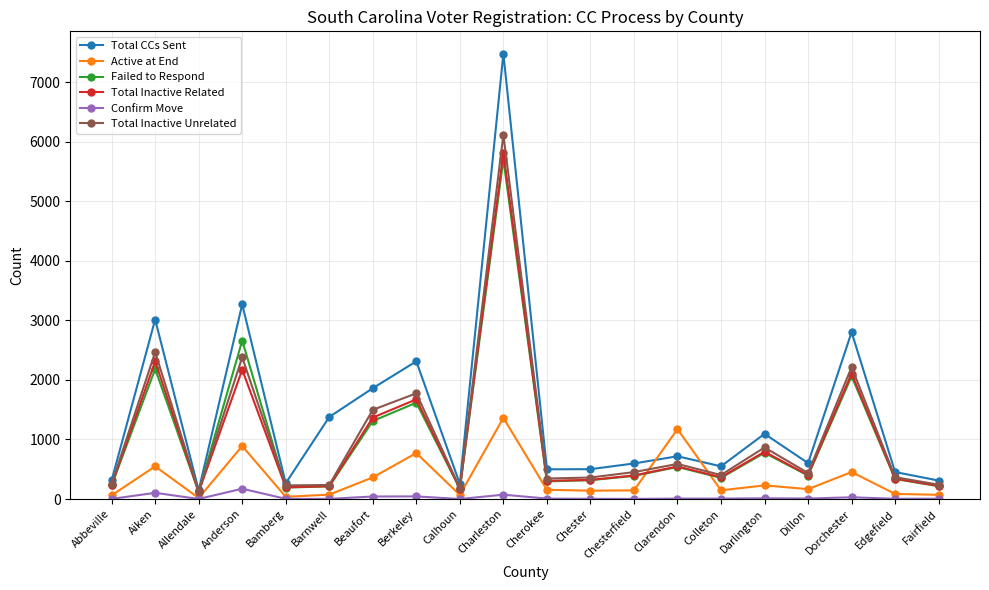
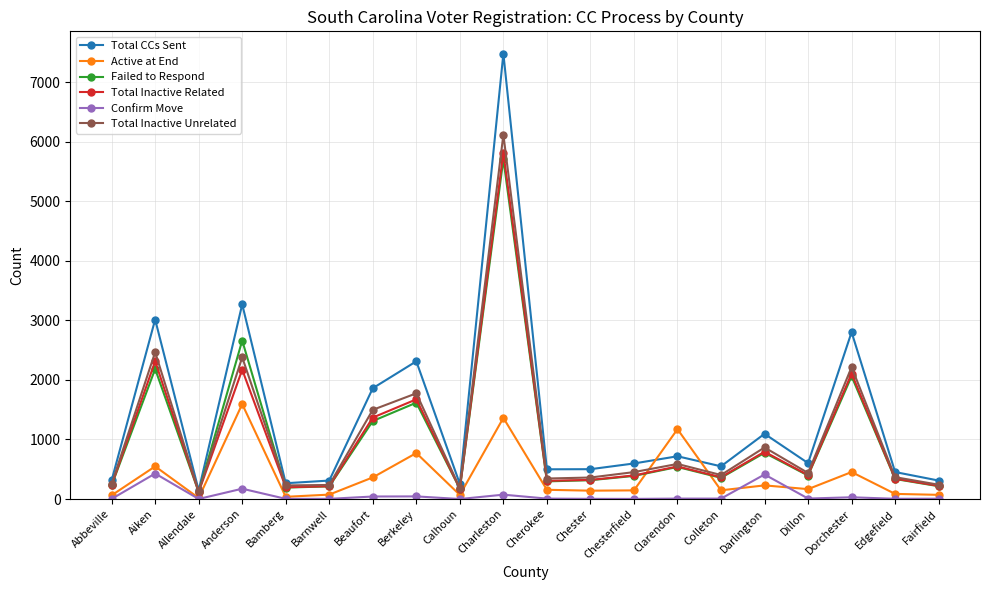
Confirm Move, Aiken: 100 -> 400
Active at End, Anderson: 900 -> 1600
Total CCs Sent, Barnwell: 1400 -> 300
Confirm Move, Darlington: 0 -> 400
